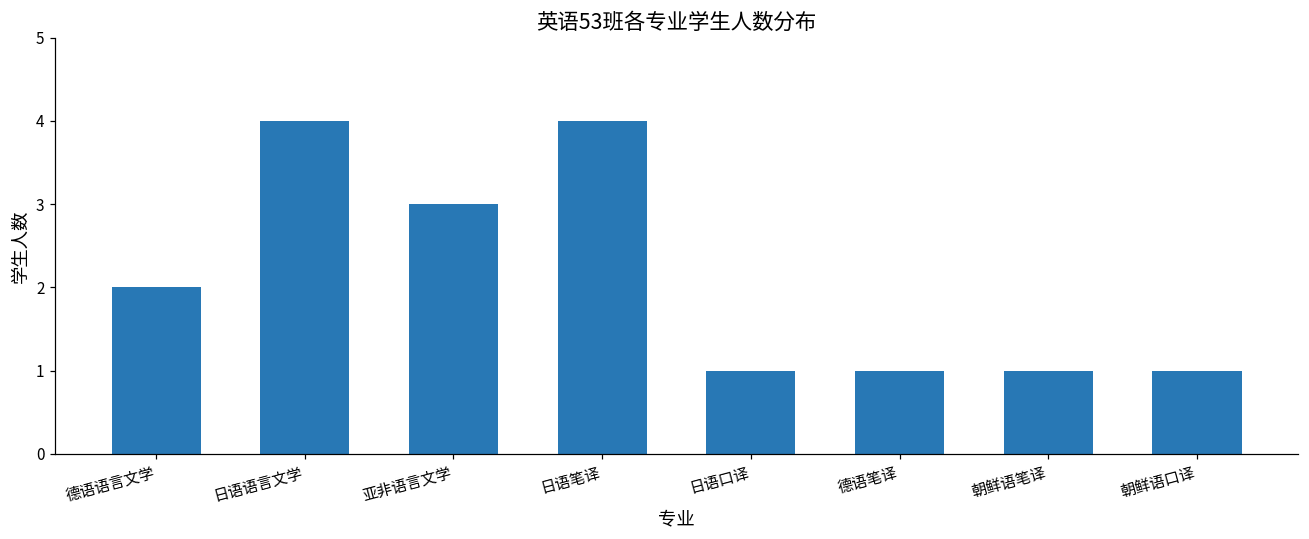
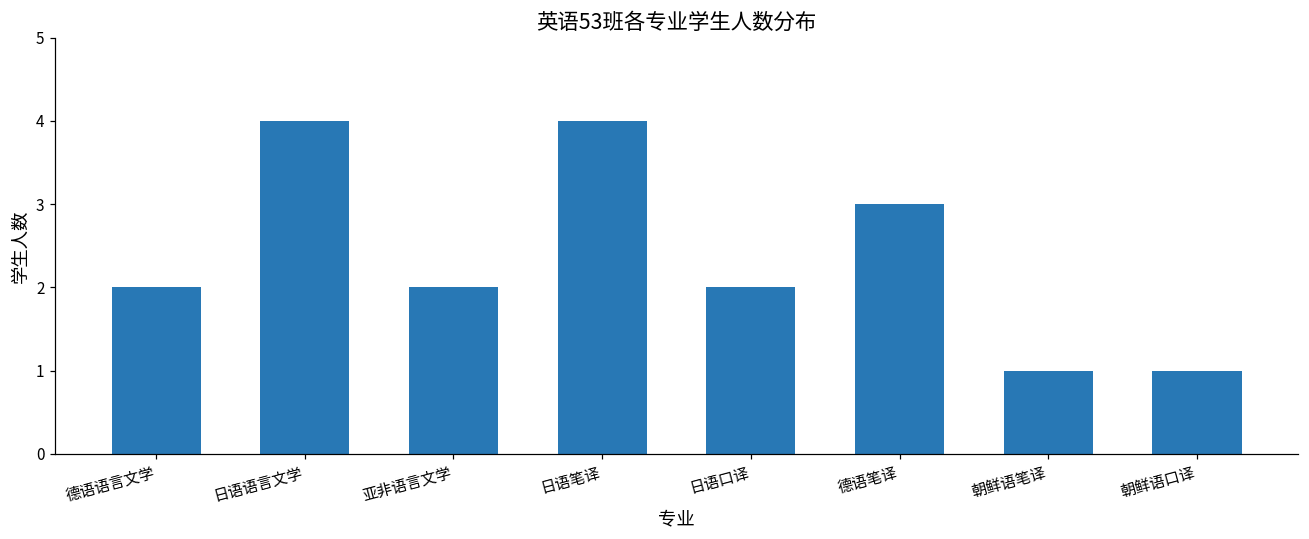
亚非语言文学: 3 -> 2
日语口译: 1 -> 2
德语笔译: 1 -> 3
